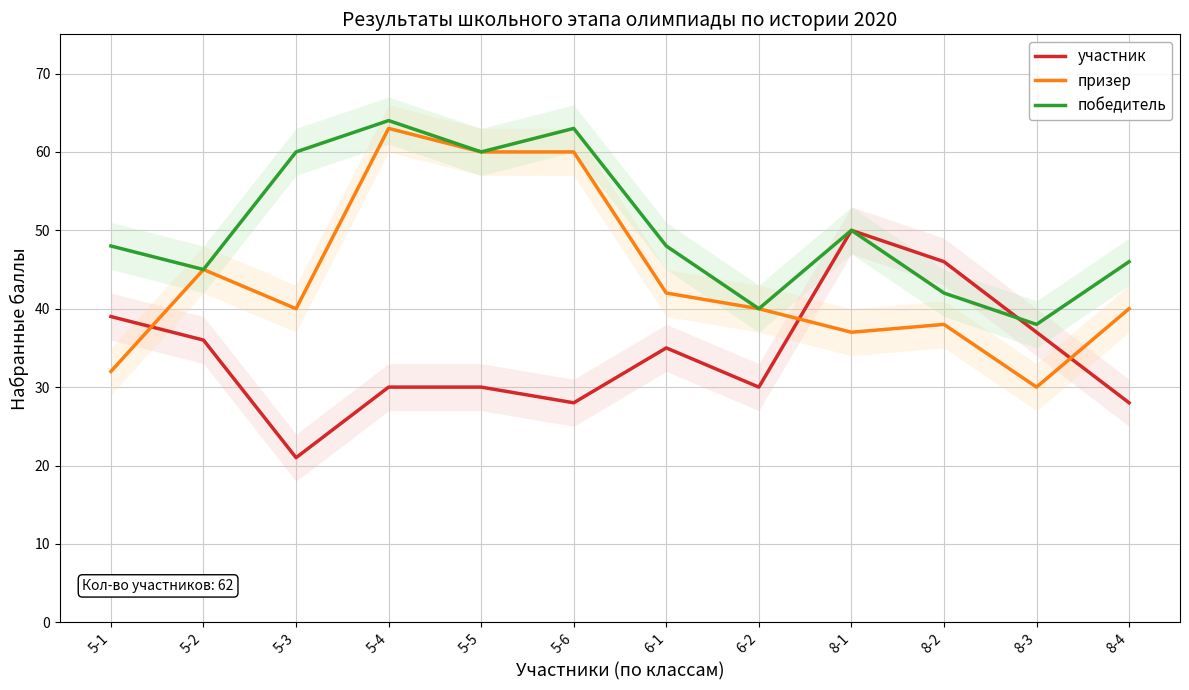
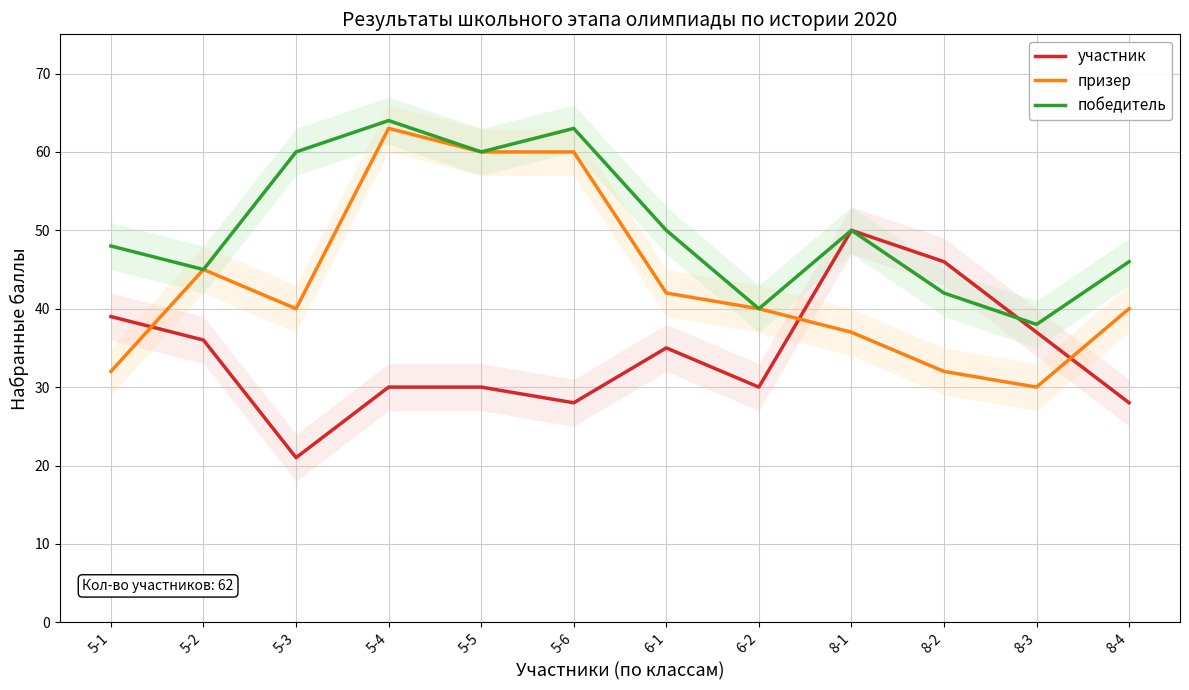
победитель, 6-1: 48 -> 50
призер, 8-2: 38 -> 32
